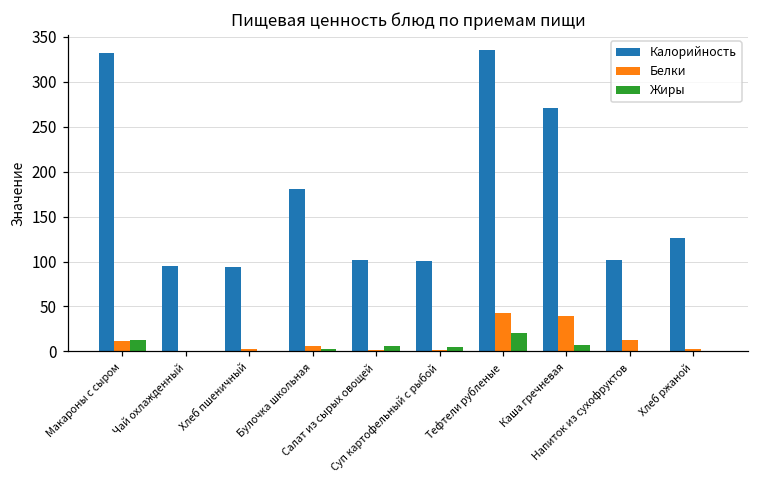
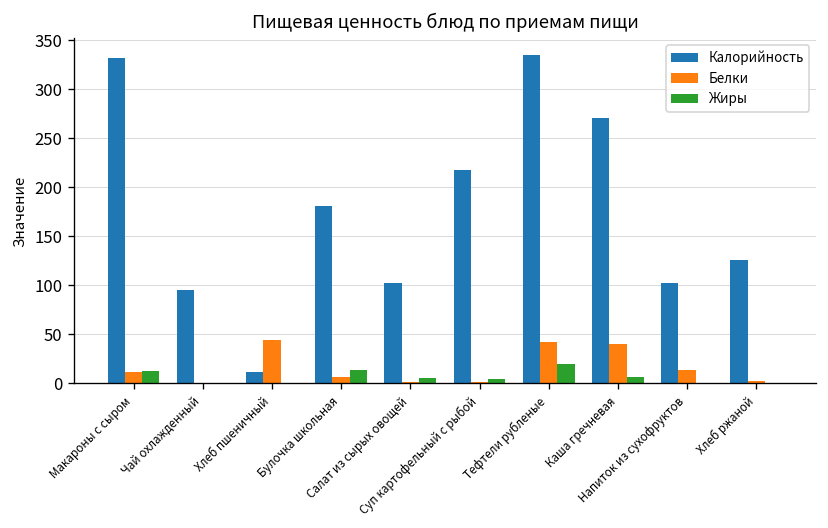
Калорийность, Хлеб пшеничный: 90 -> 10
Белки, Хлеб пшеничный: 0 -> 40
Жиры, Булочка школьная: 0 -> 10
Калорийность, Суп картофельный с рыбой: 100 -> 220
